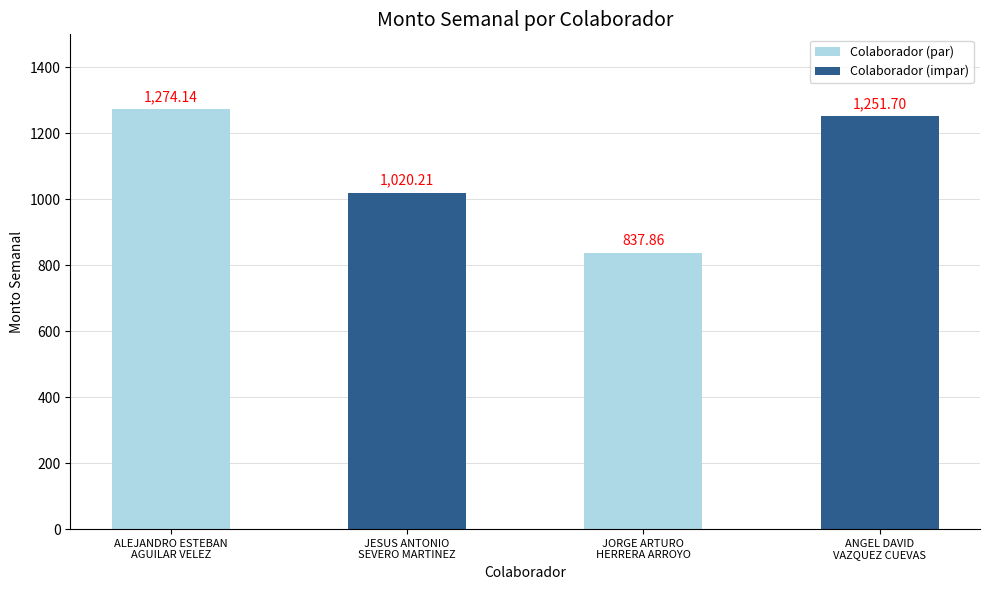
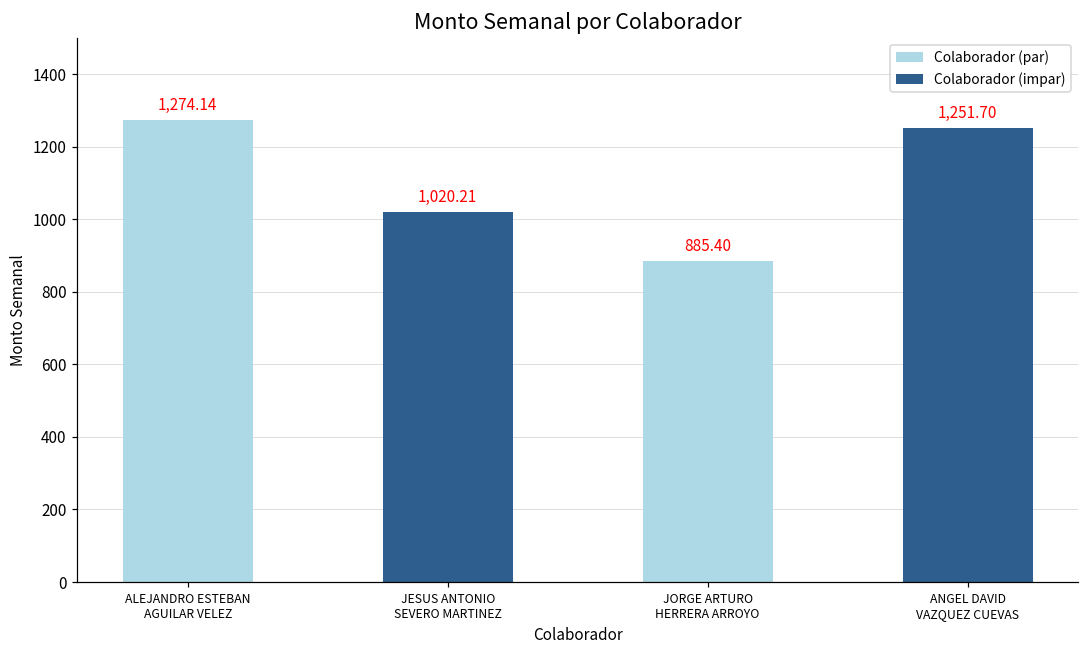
JORGE ARTURO HERRERA ARROYO: 837.86 -> 885.40
